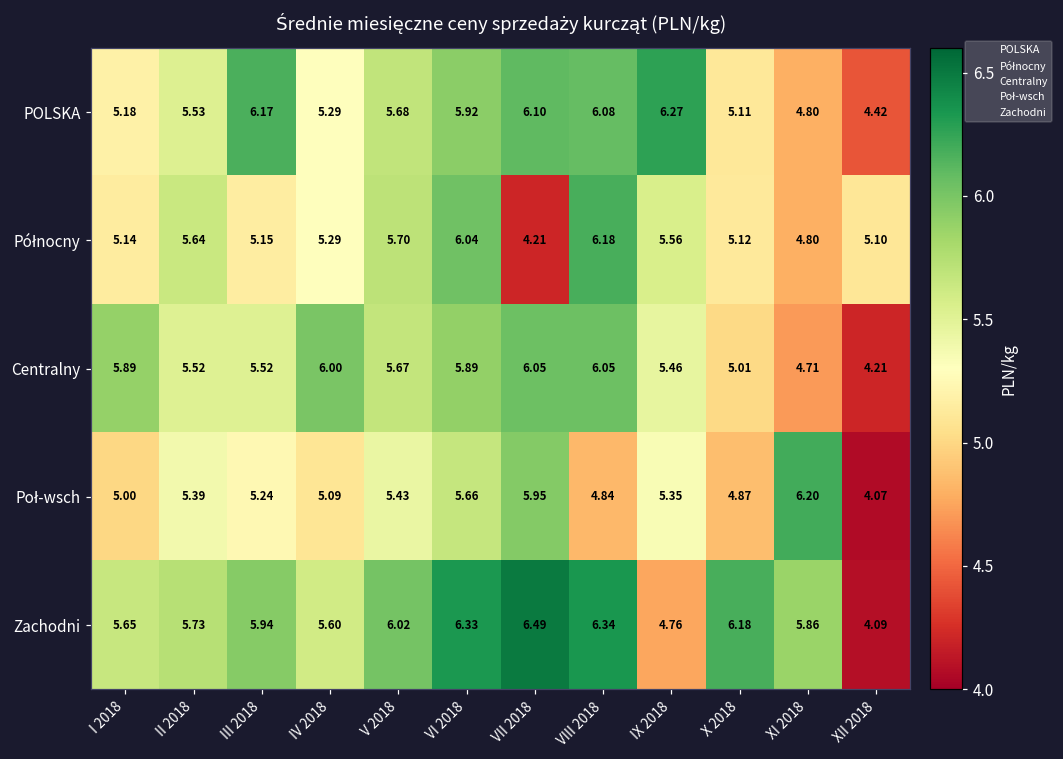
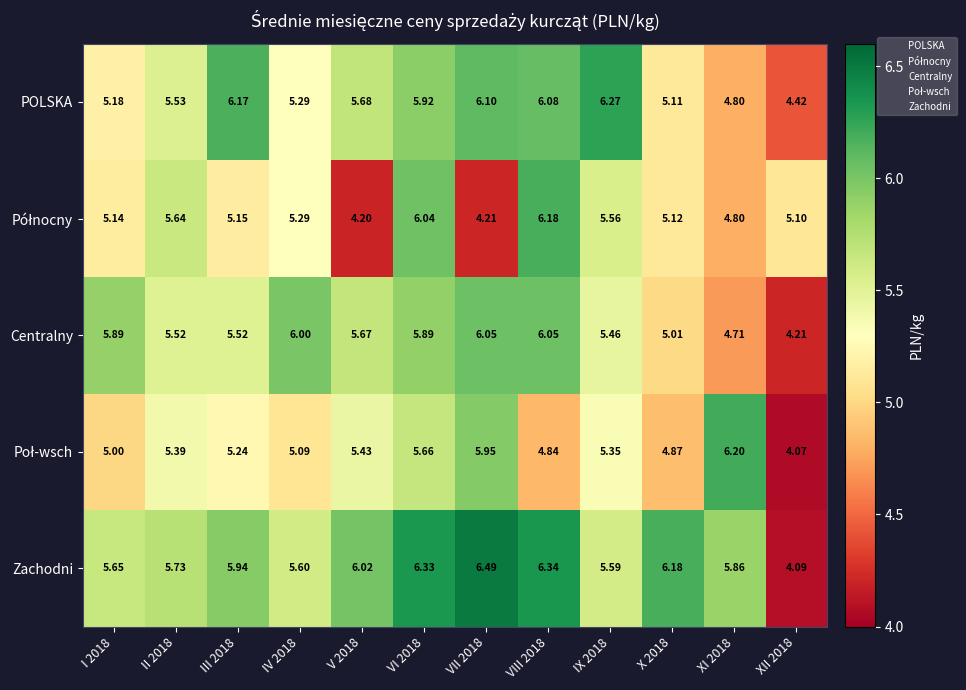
Północny, V 2018: 5.70 -> 4.20
Zachodni, IX 2018: 4.76 -> 5.59
